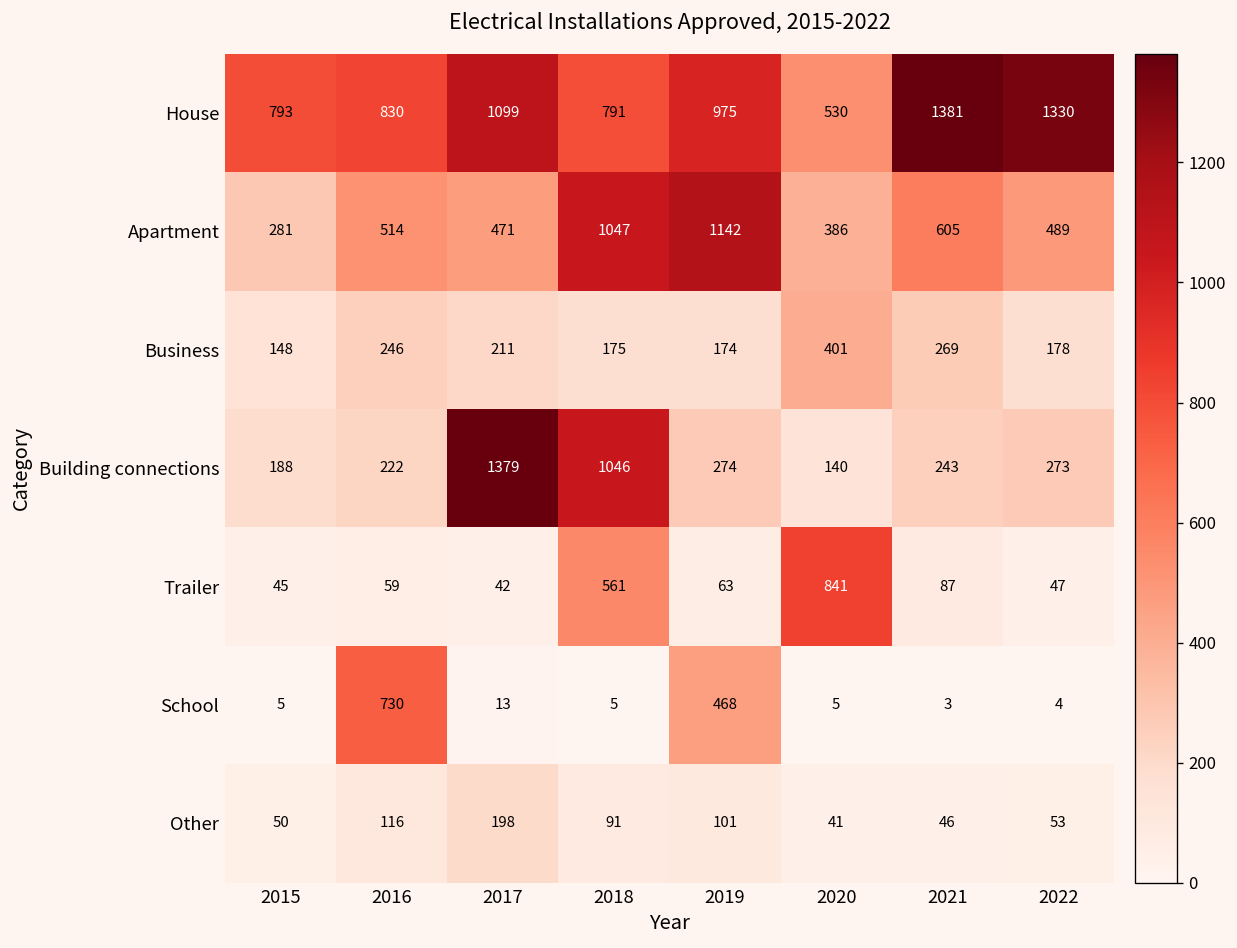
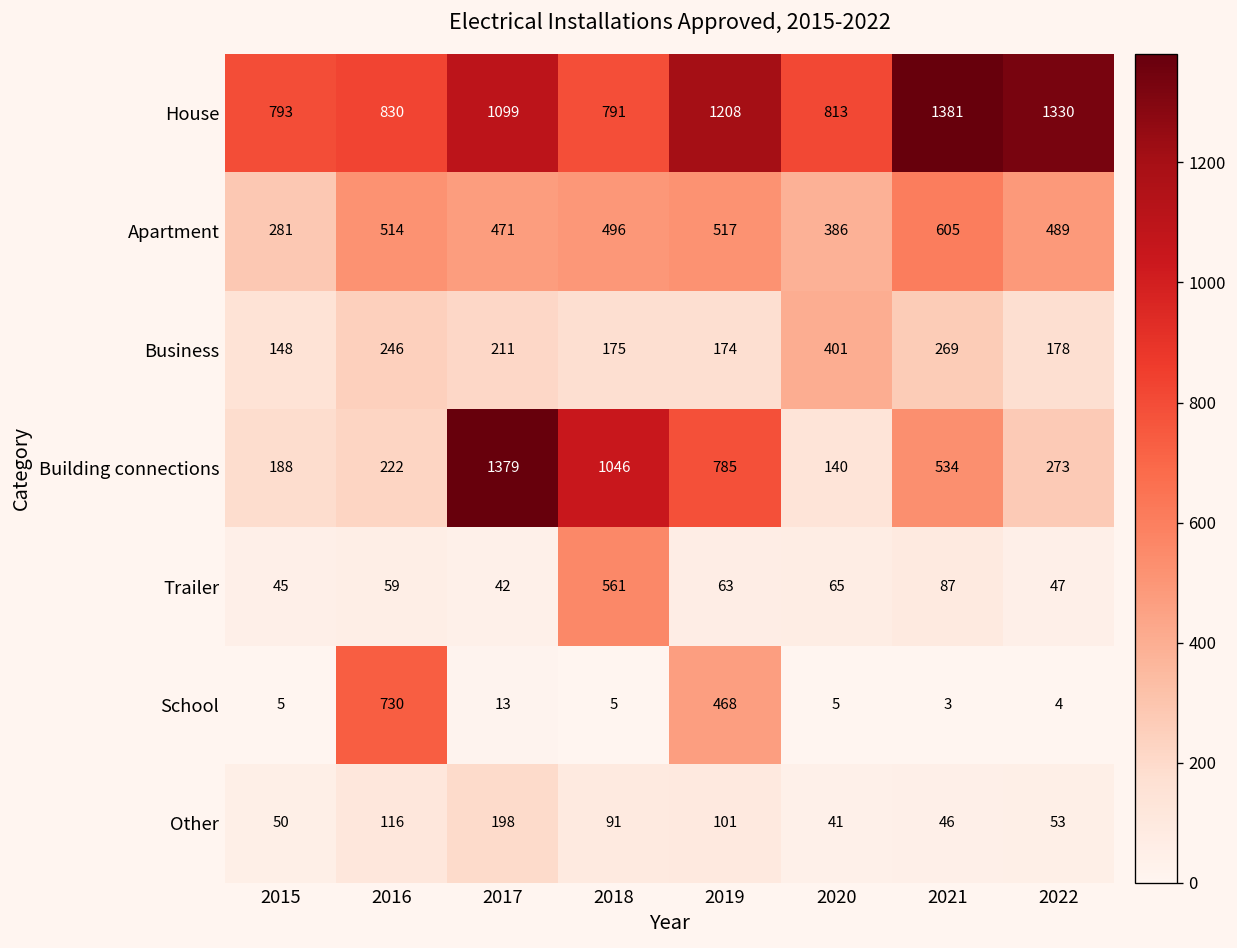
House, 2019: 975 -> 1208
House, 2020: 530 -> 813
Apartment, 2018: 1047 -> 496
Apartment, 2019: 1142 -> 517
Building connections, 2019: 274 -> 785
Building connections, 2021: 243 -> 534
Trailer, 2020: 841 -> 65
